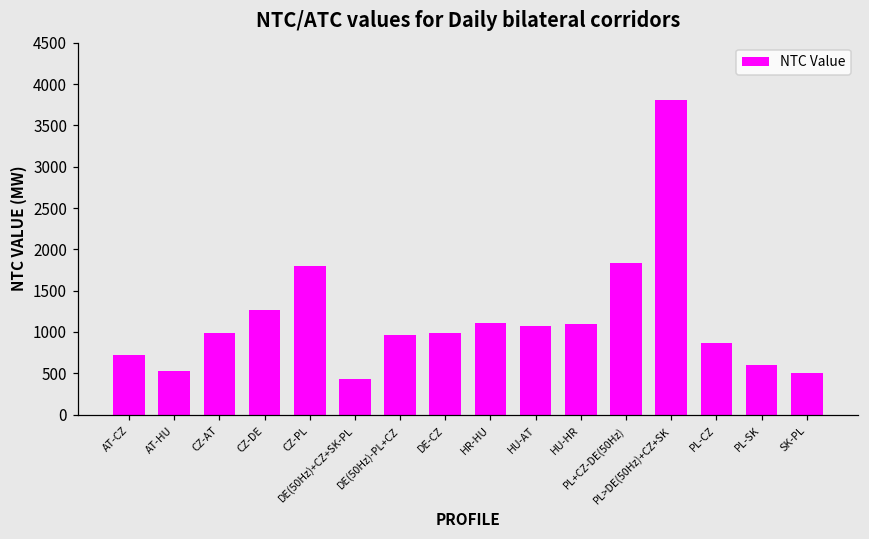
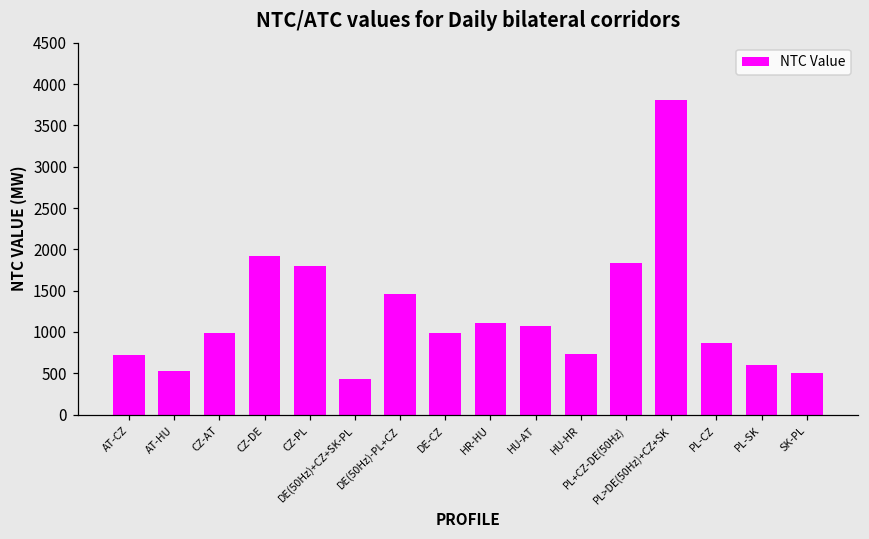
CZ-DE: 1300 -> 1900
DE(50Hz)-PL+CZ: 1000 -> 1500
HU-HR: 1100 -> 700
